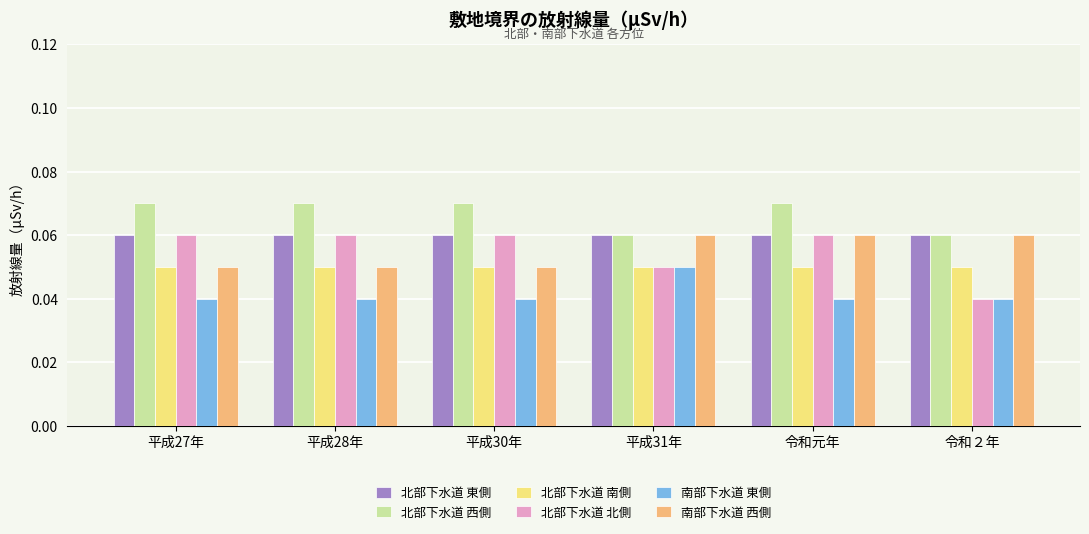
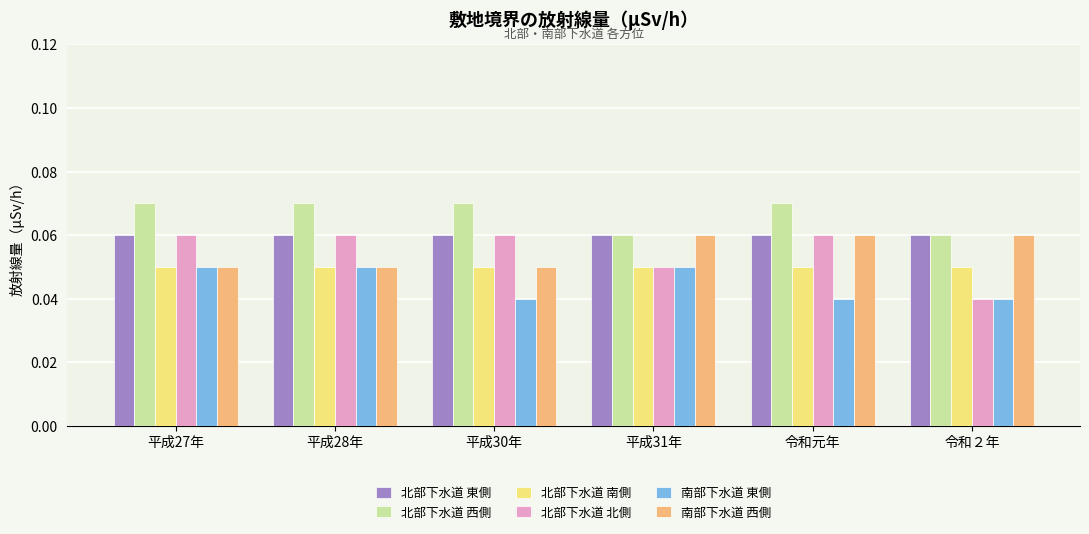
南部下水道 東側, 平成27年: 0.04 -> 0.05
南部下水道 東側, 平成28年: 0.04 -> 0.05
